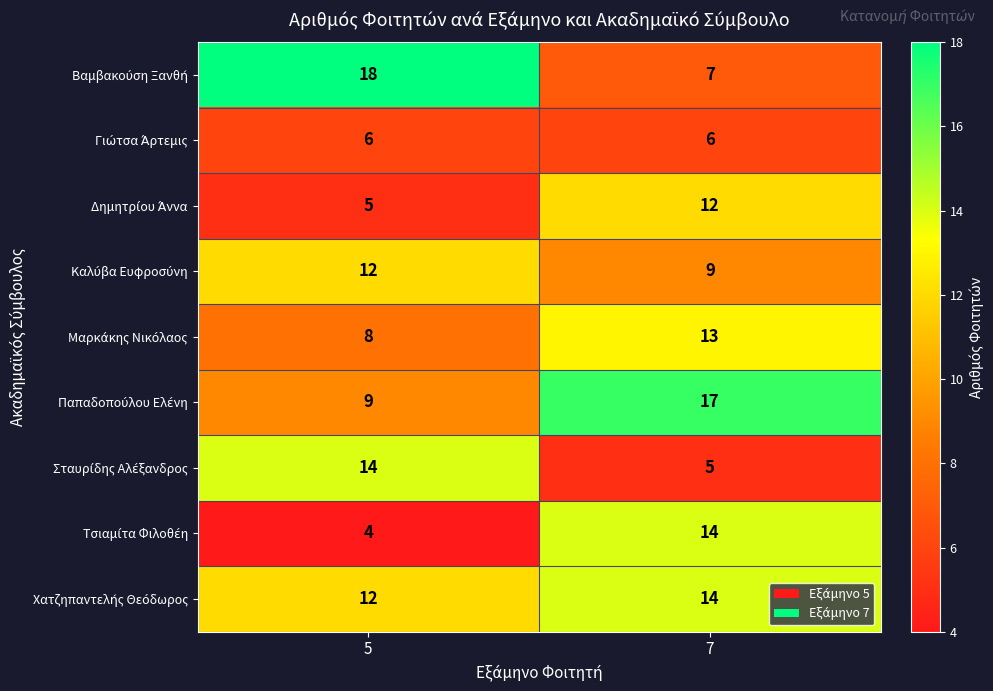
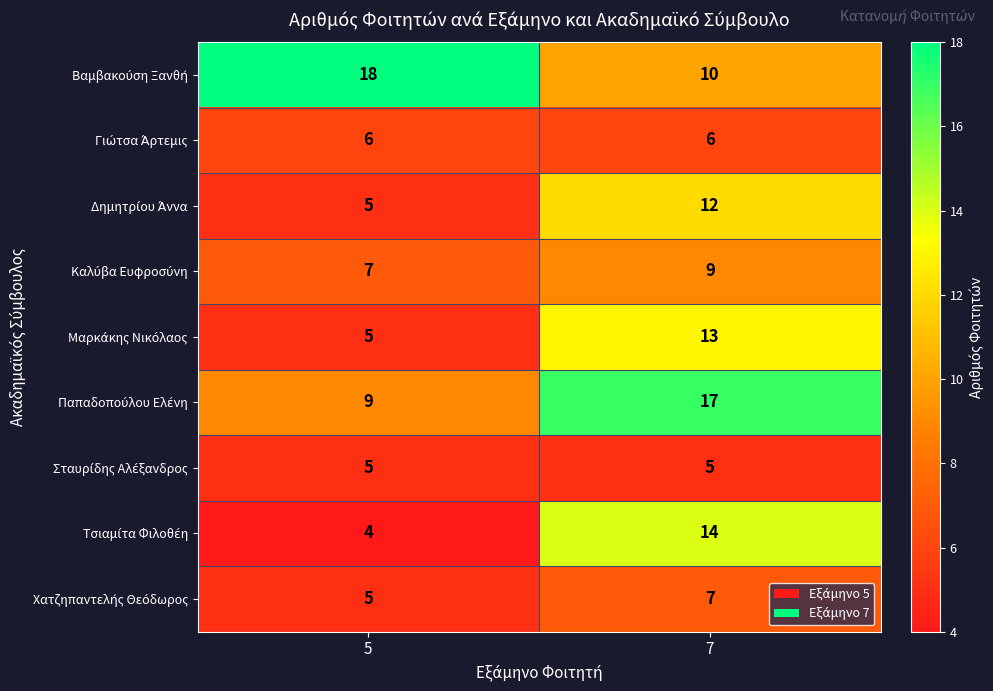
Βαμβακούση Ξανθή, 7: 7 -> 10
Καλύβα Ευφροσύνη, 5: 12 -> 7
Μαρκάκης Νικόλαος, 5: 8 -> 5
Σταυρίδης Αλέξανδρος, 5: 14 -> 5
Χατζηπαντελής Θεόδωρος, 5: 12 -> 5
Χατζηπαντελής Θεόδωρος, 7: 14 -> 7
